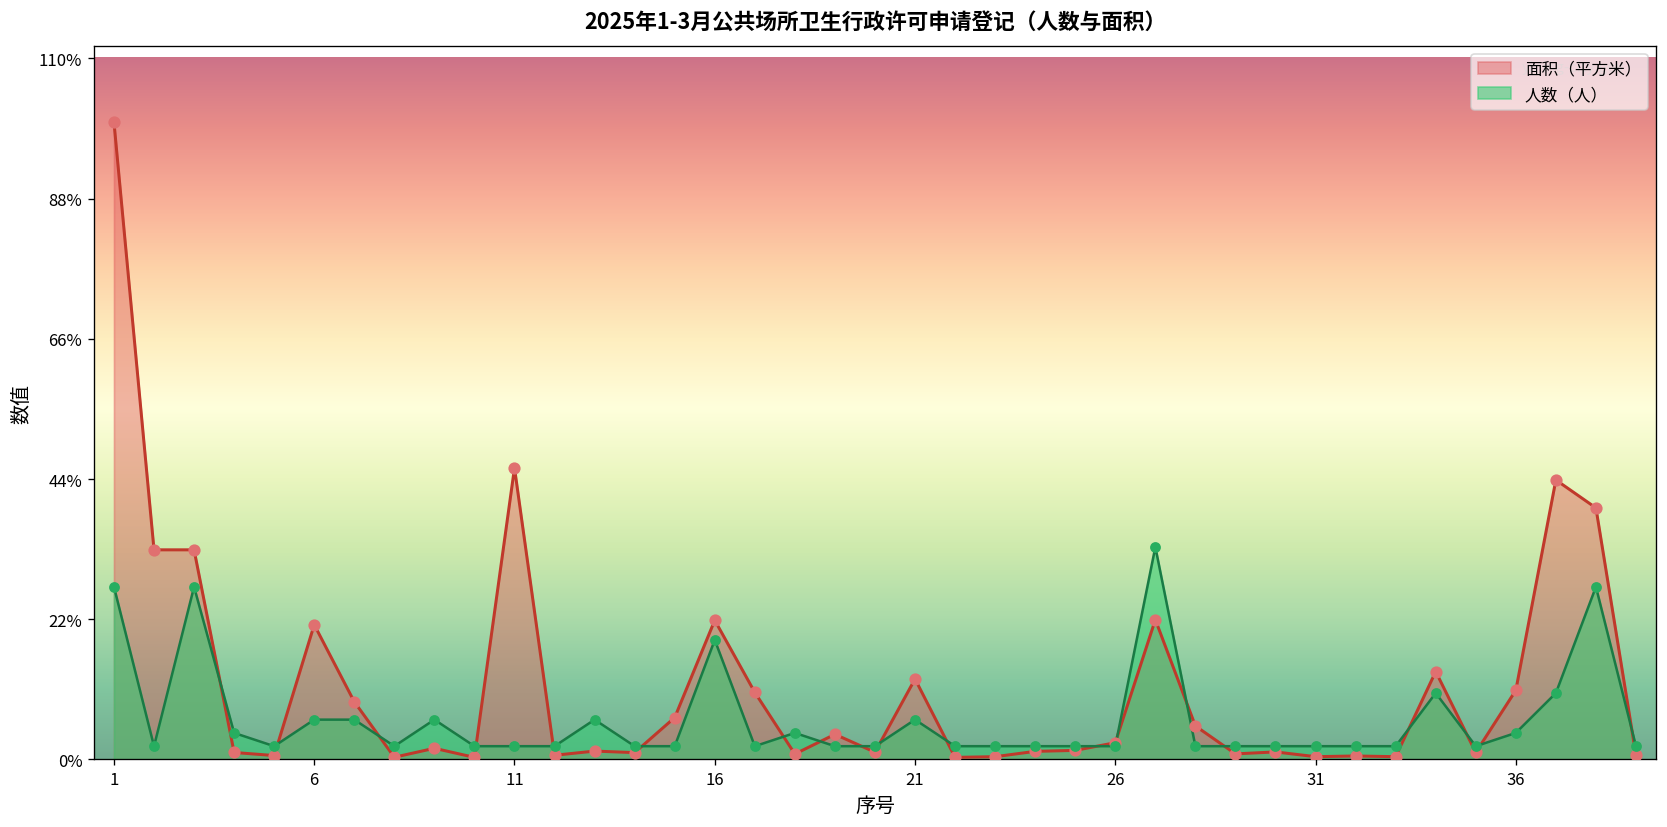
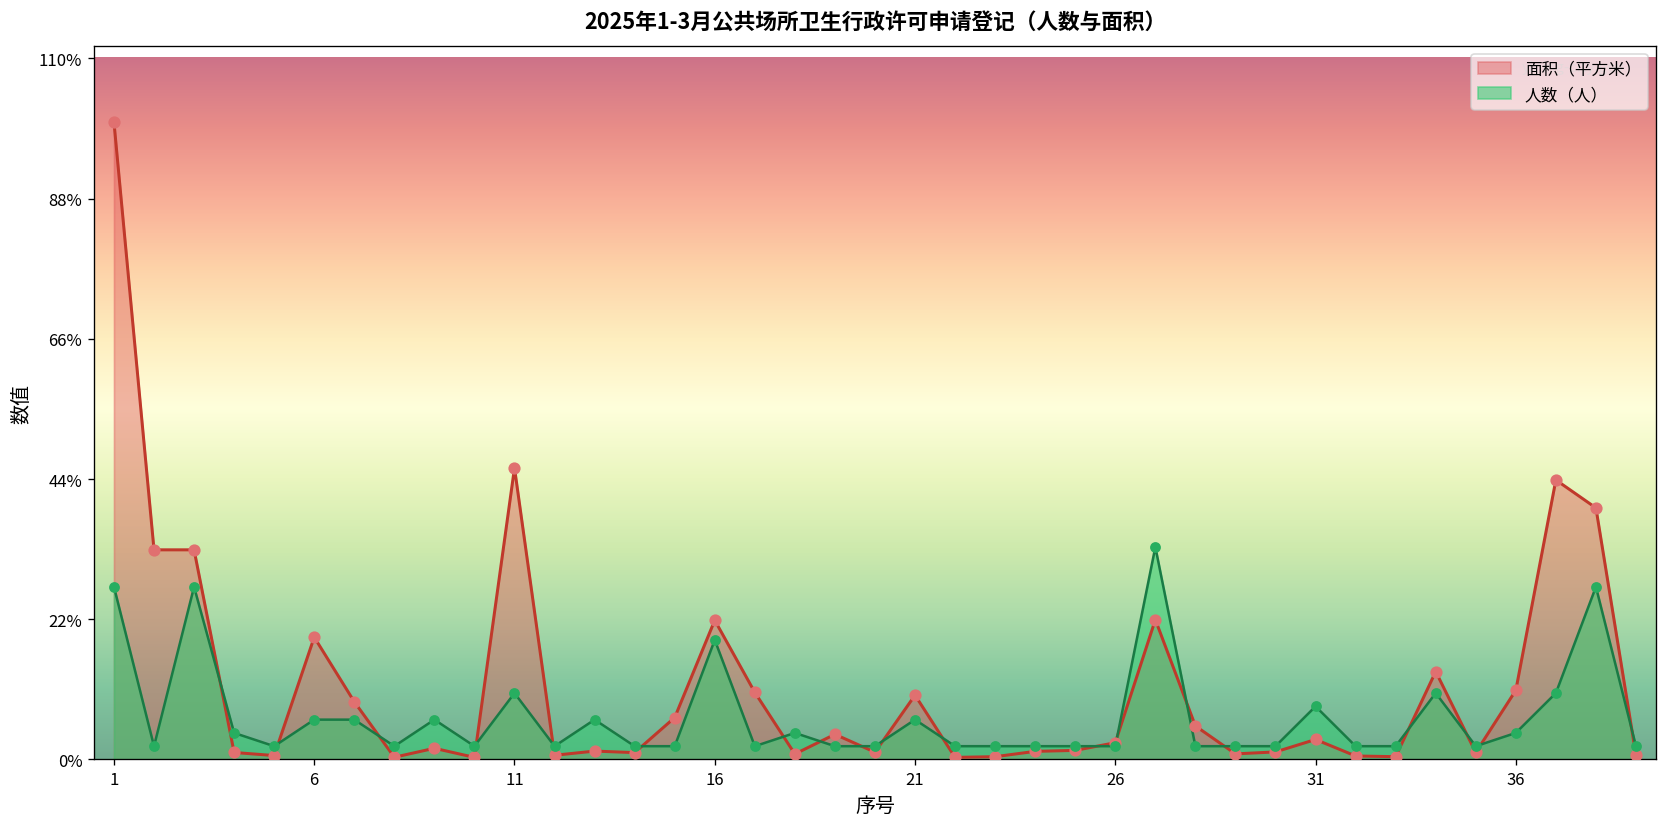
面积（平方米）, 6: 21% -> 19%
人数（人）, 11: 2% -> 10%
面积（平方米）, 21: 13% -> 10%
面积（平方米）, 31: 0% -> 3%
人数（人）, 31: 2% -> 8%
